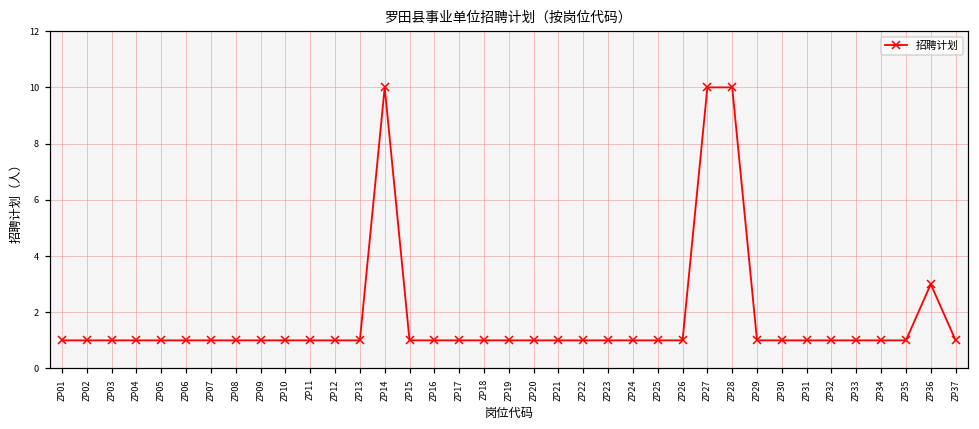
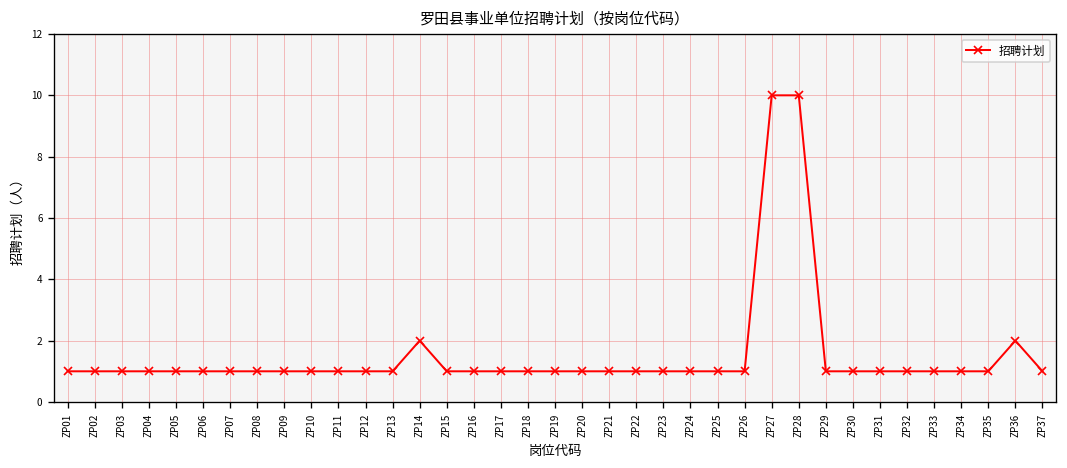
ZP14: 10 -> 2
ZP36: 3 -> 2
